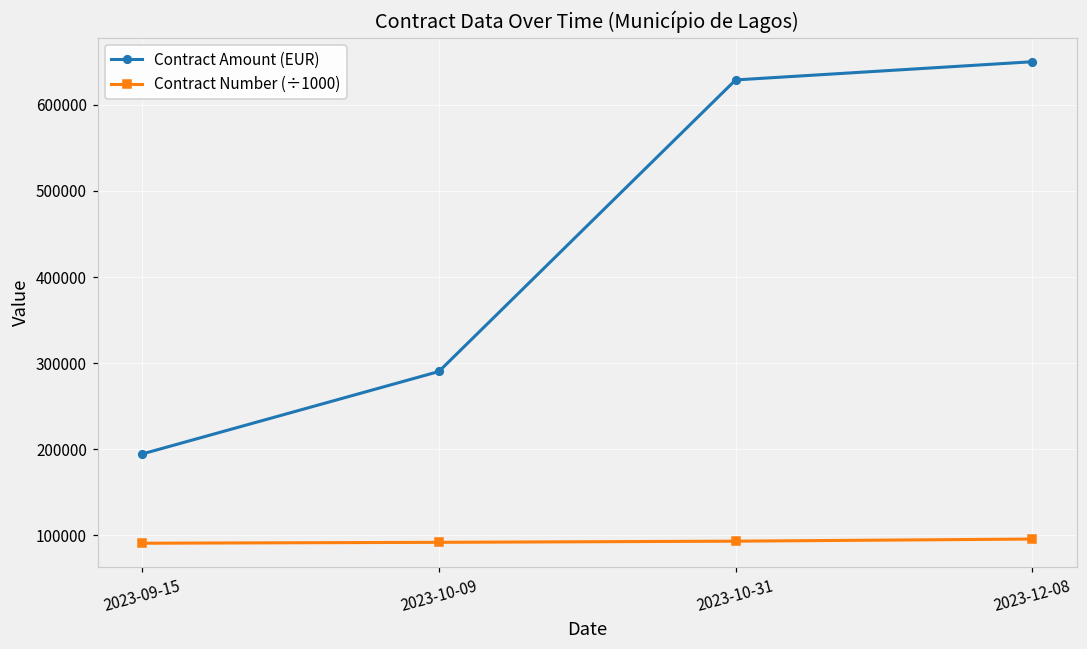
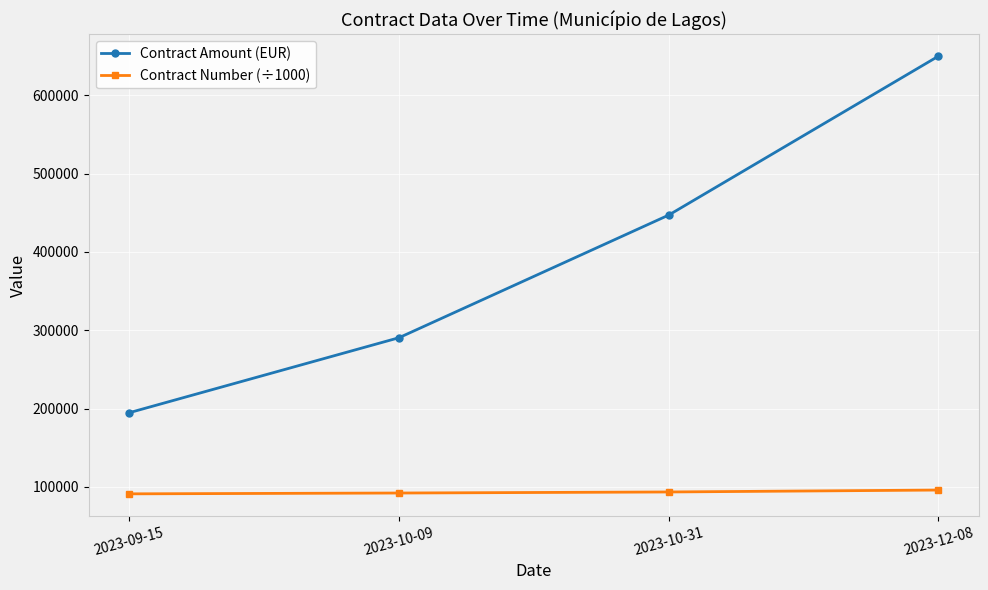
Contract Amount (EUR), 2023-10-31: 630000 -> 450000
